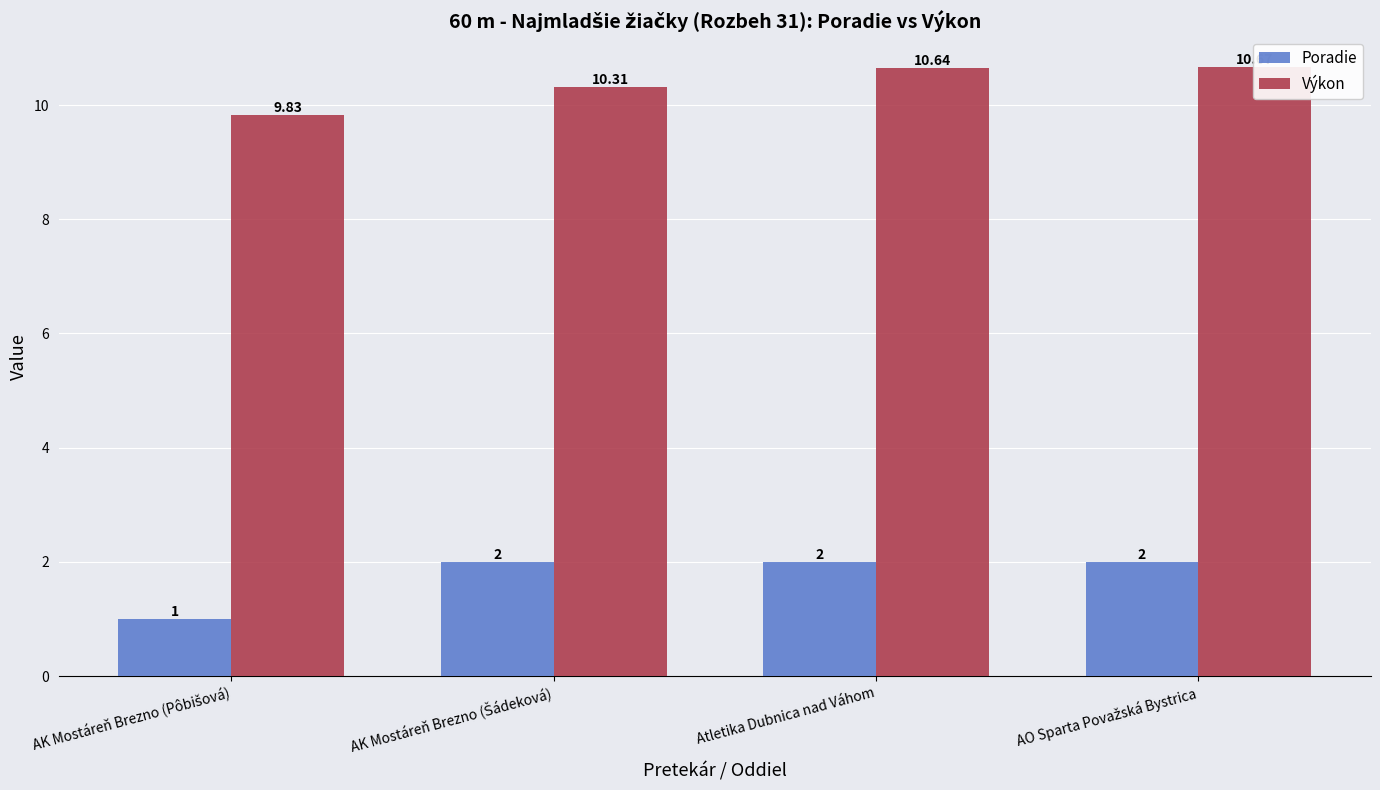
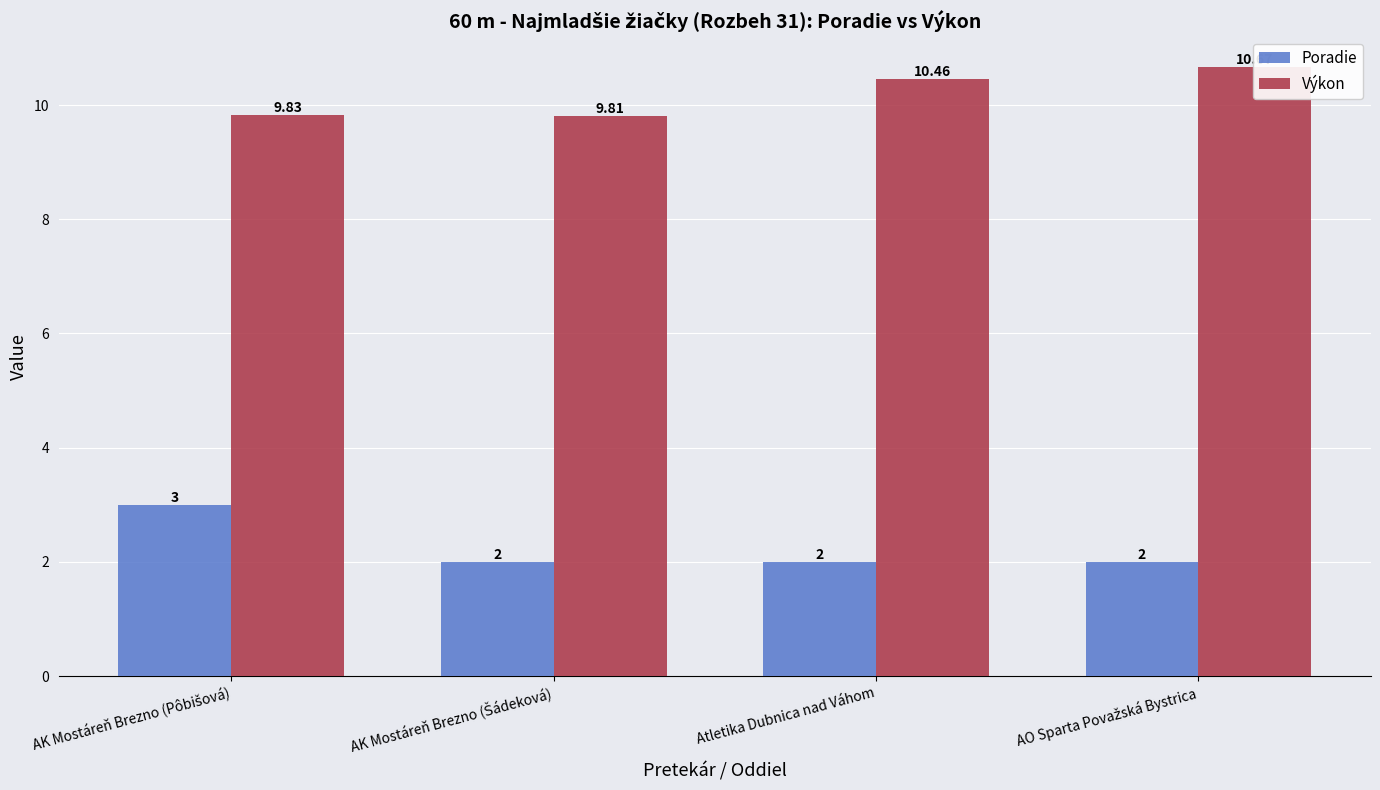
Poradie, AK Mostáreň Brezno (Pôbišová): 1 -> 3
Výkon, AK Mostáreň Brezno (Šádeková): 10.31 -> 9.81
Výkon, Atletika Dubnica nad Váhom: 10.64 -> 10.46
